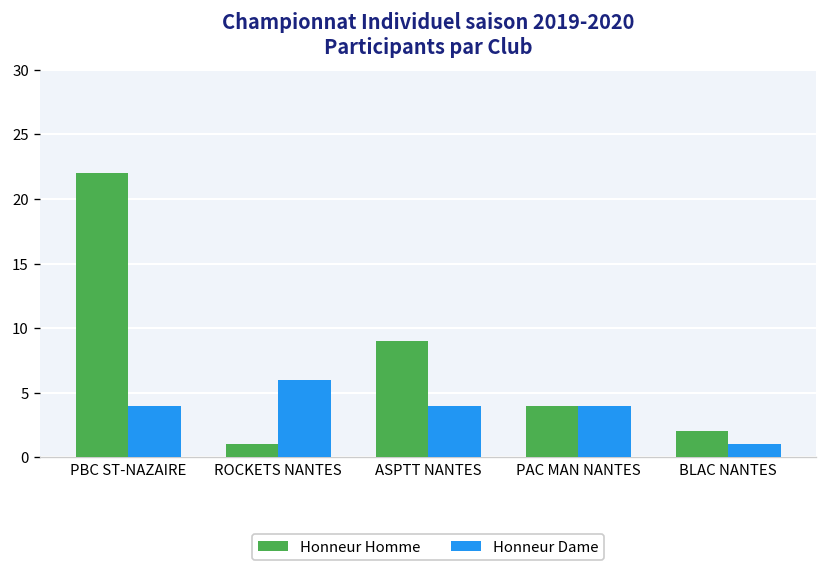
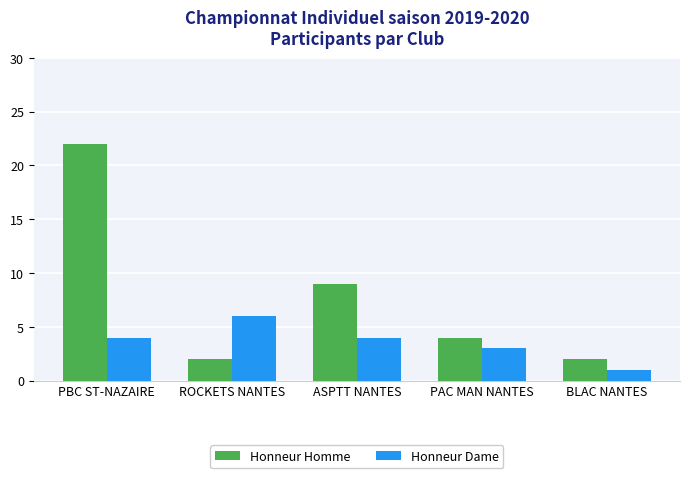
Honneur Homme, ROCKETS NANTES: 1 -> 2
Honneur Dame, PAC MAN NANTES: 4 -> 3
